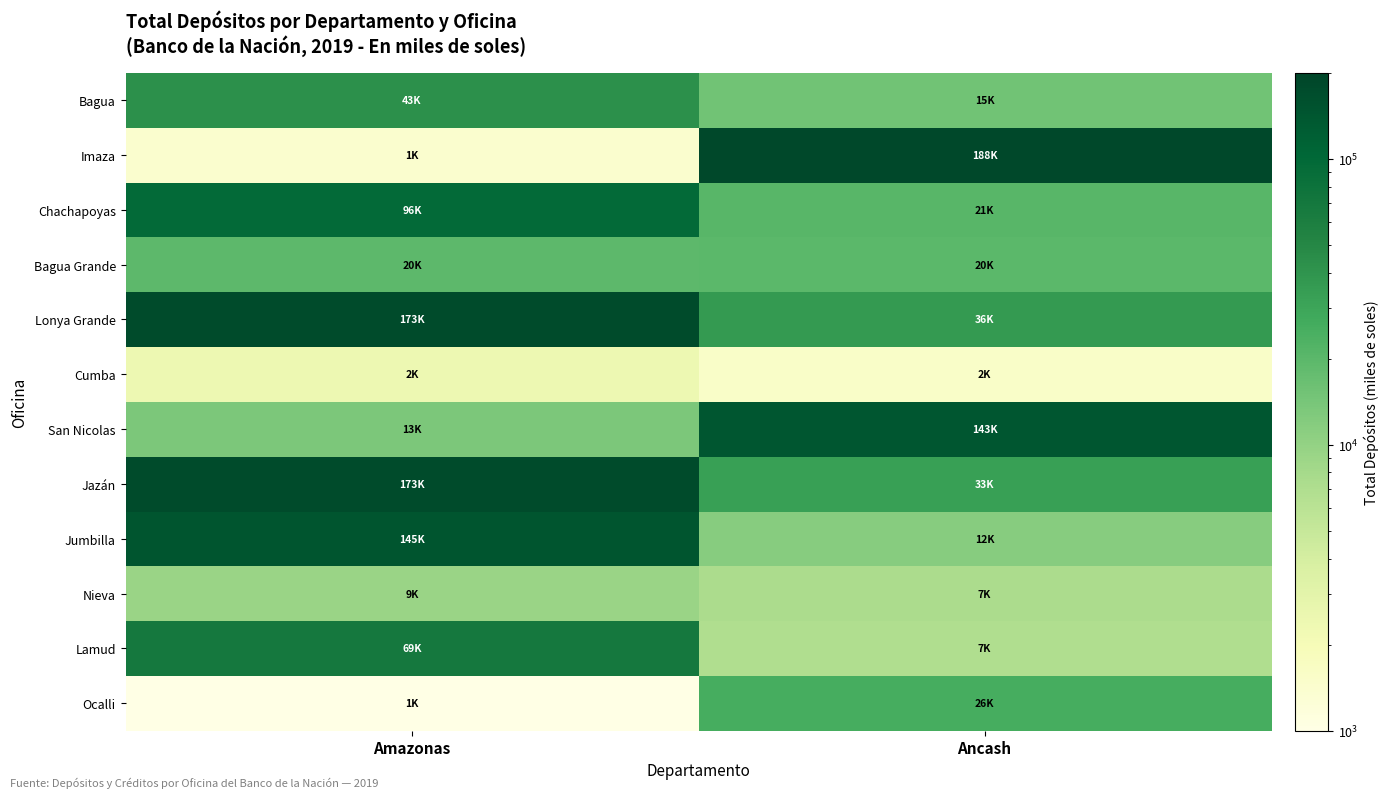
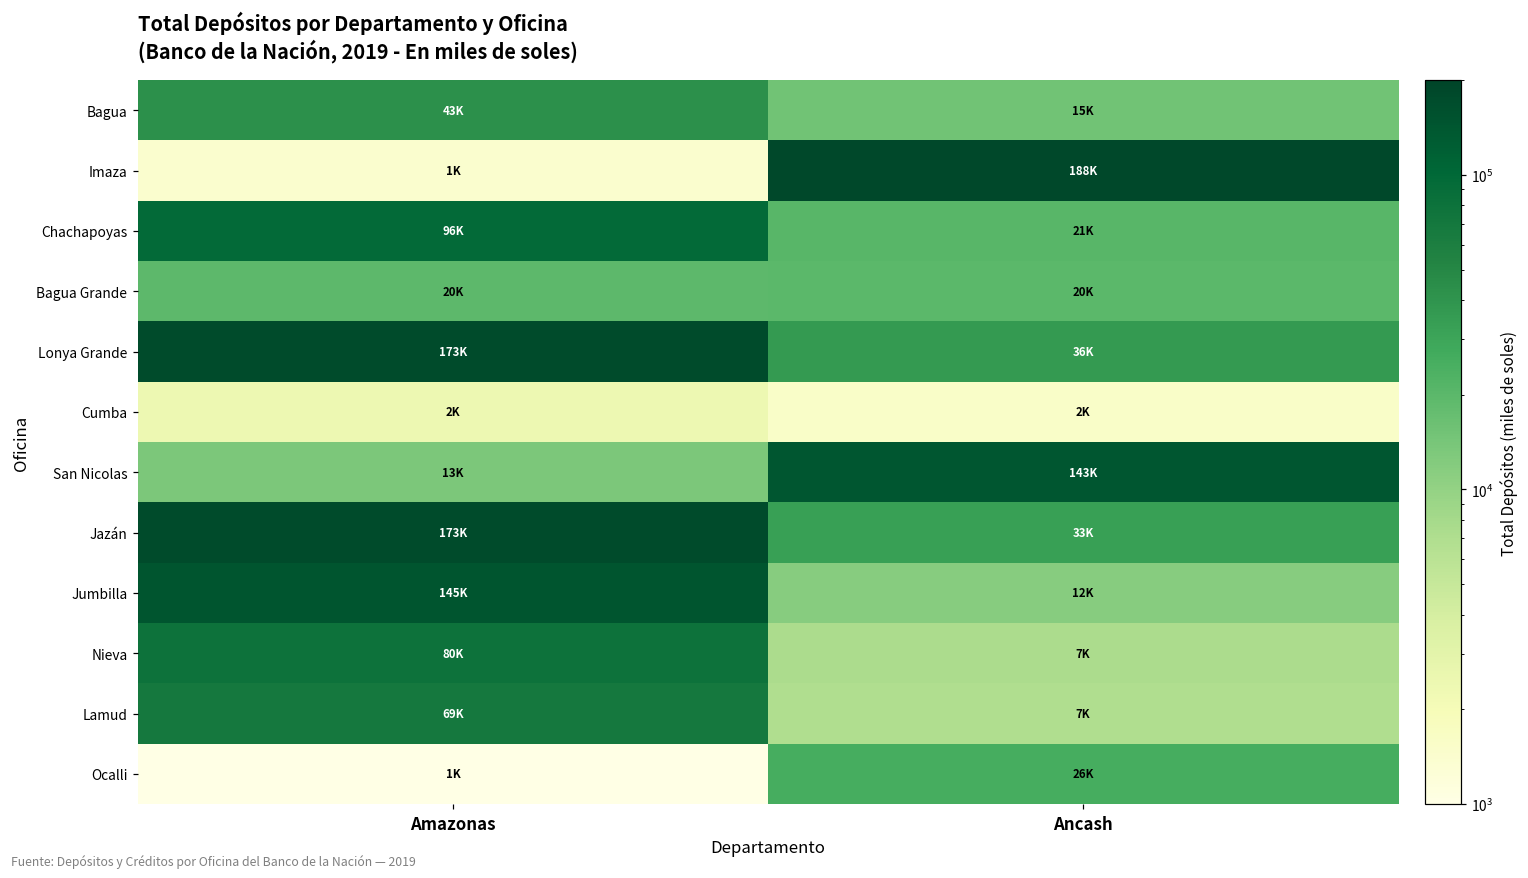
Nieva, Amazonas: 9K -> 80K
